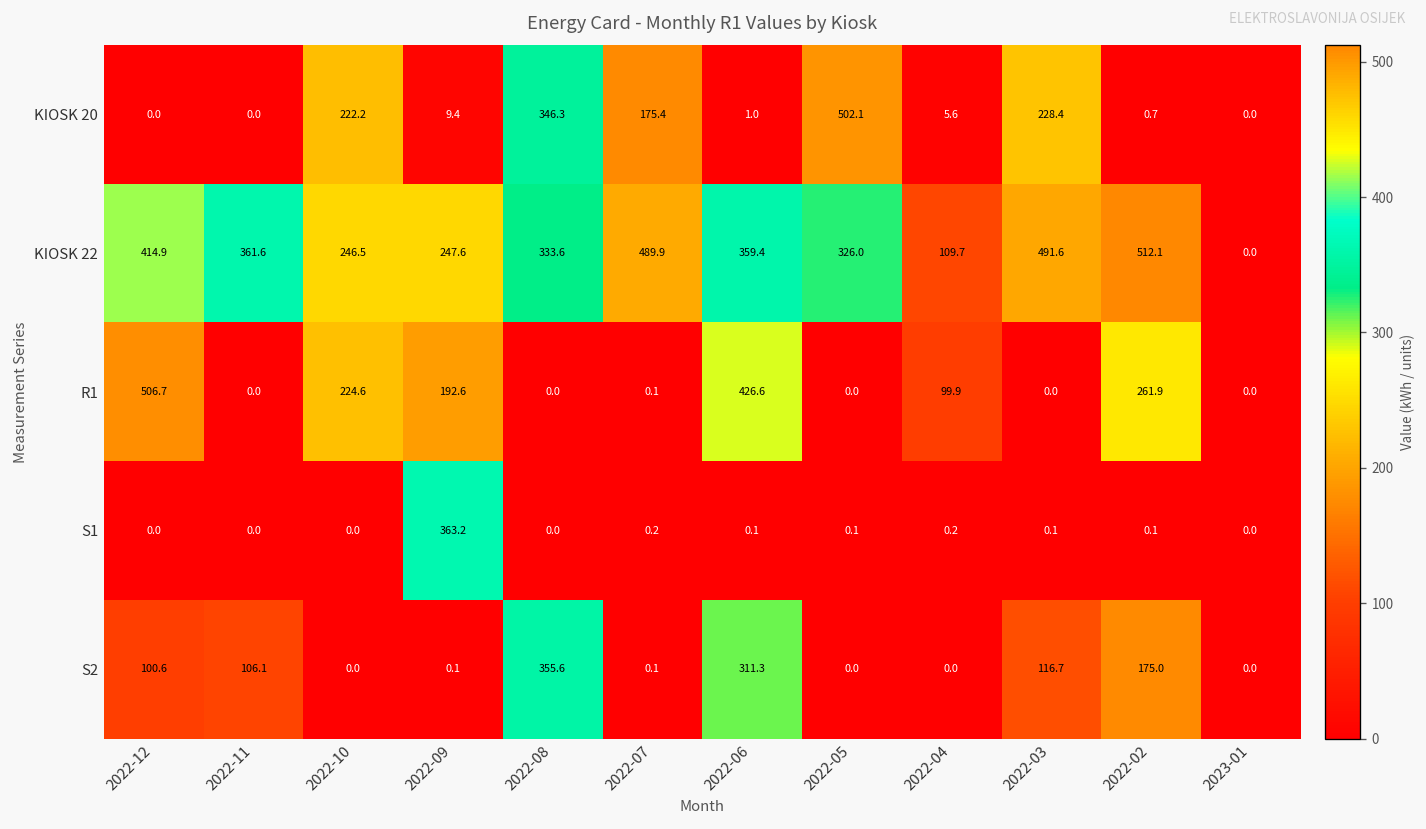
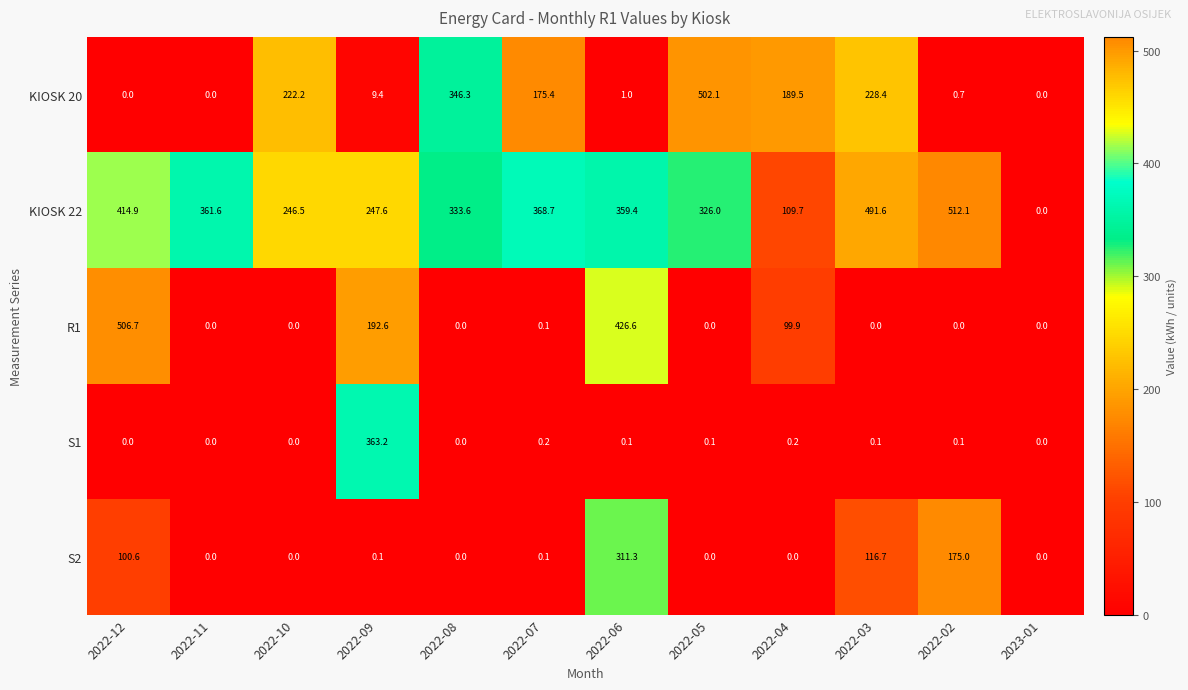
KIOSK 20, 2022-04: 5.6 -> 189.5
KIOSK 22, 2022-07: 489.9 -> 368.7
R1, 2022-10: 224.6 -> 0.0
R1, 2022-02: 261.9 -> 0.0
S2, 2022-11: 106.1 -> 0.0
S2, 2022-08: 355.6 -> 0.0
